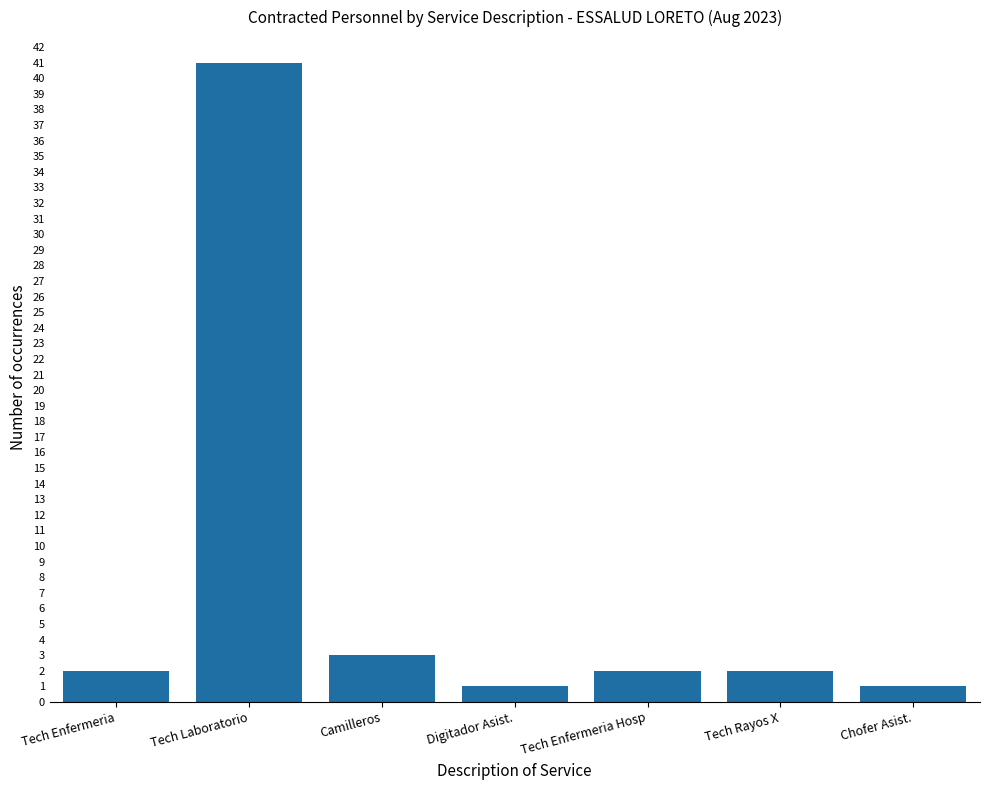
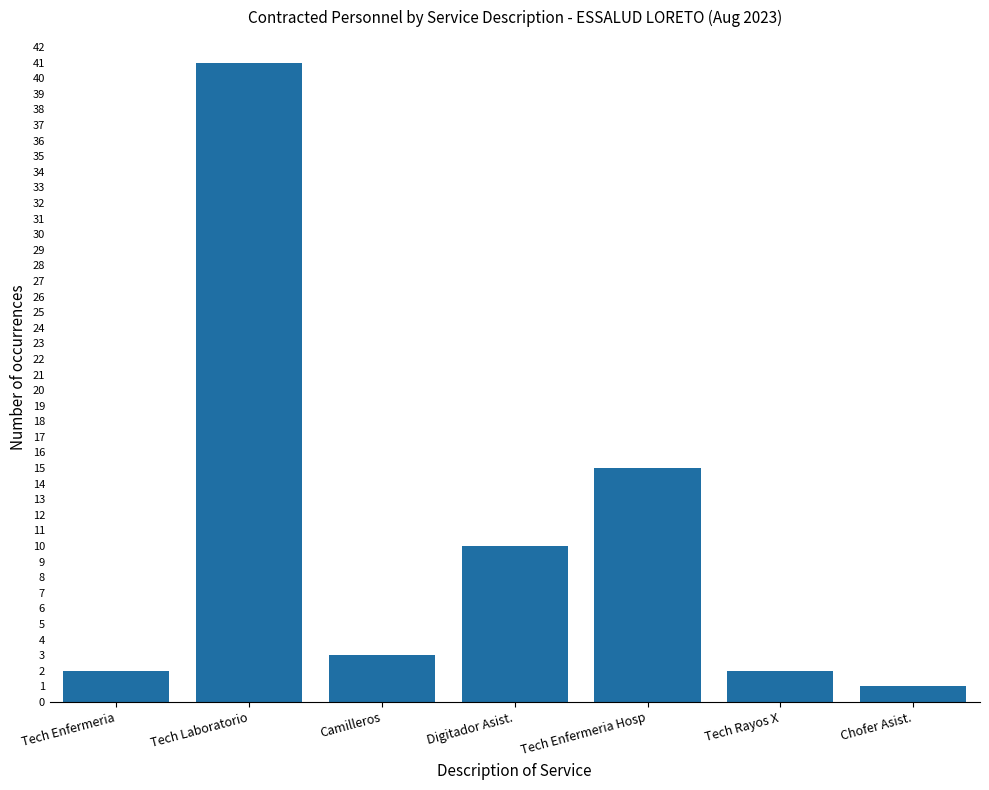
Digitador Asist.: 1 -> 10
Tech Enfermeria Hosp: 2 -> 15
